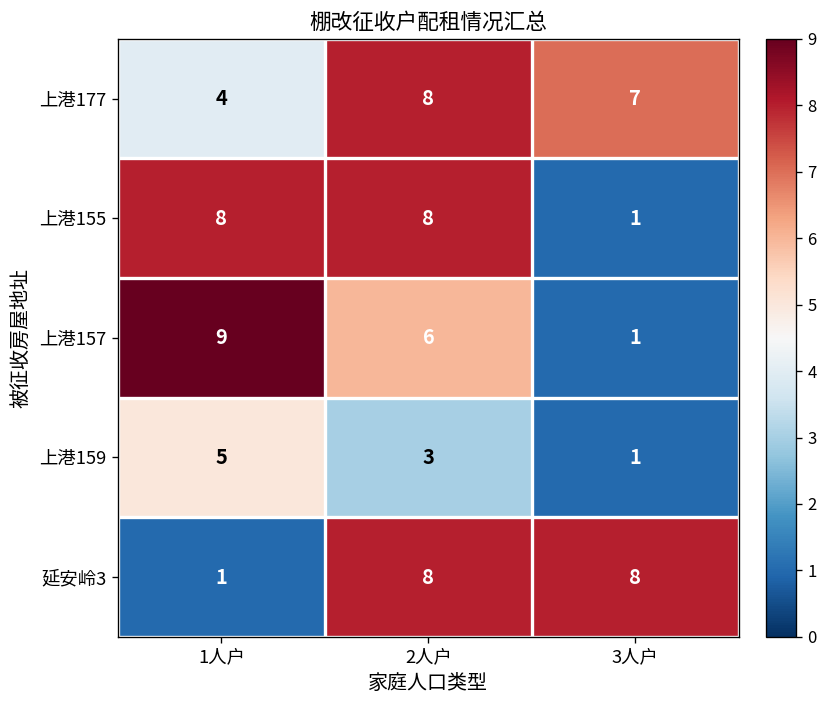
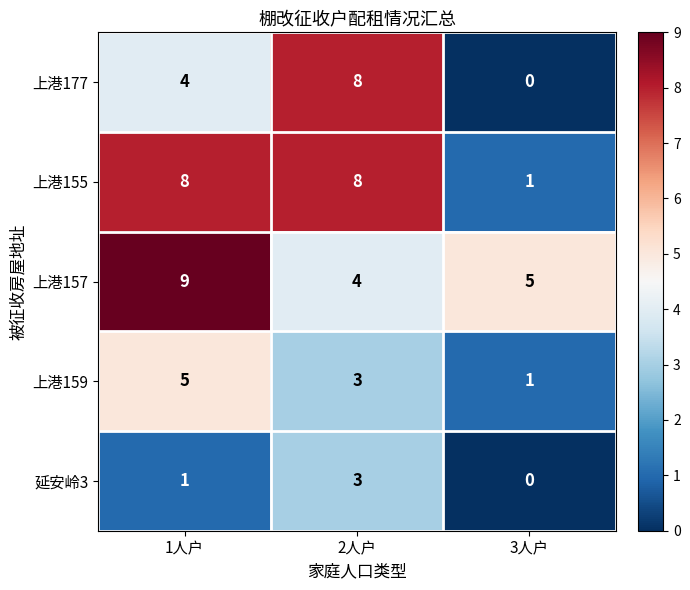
上港177, 3人户: 7 -> 0
上港157, 2人户: 6 -> 4
上港157, 3人户: 1 -> 5
延安岭3, 2人户: 8 -> 3
延安岭3, 3人户: 8 -> 0
